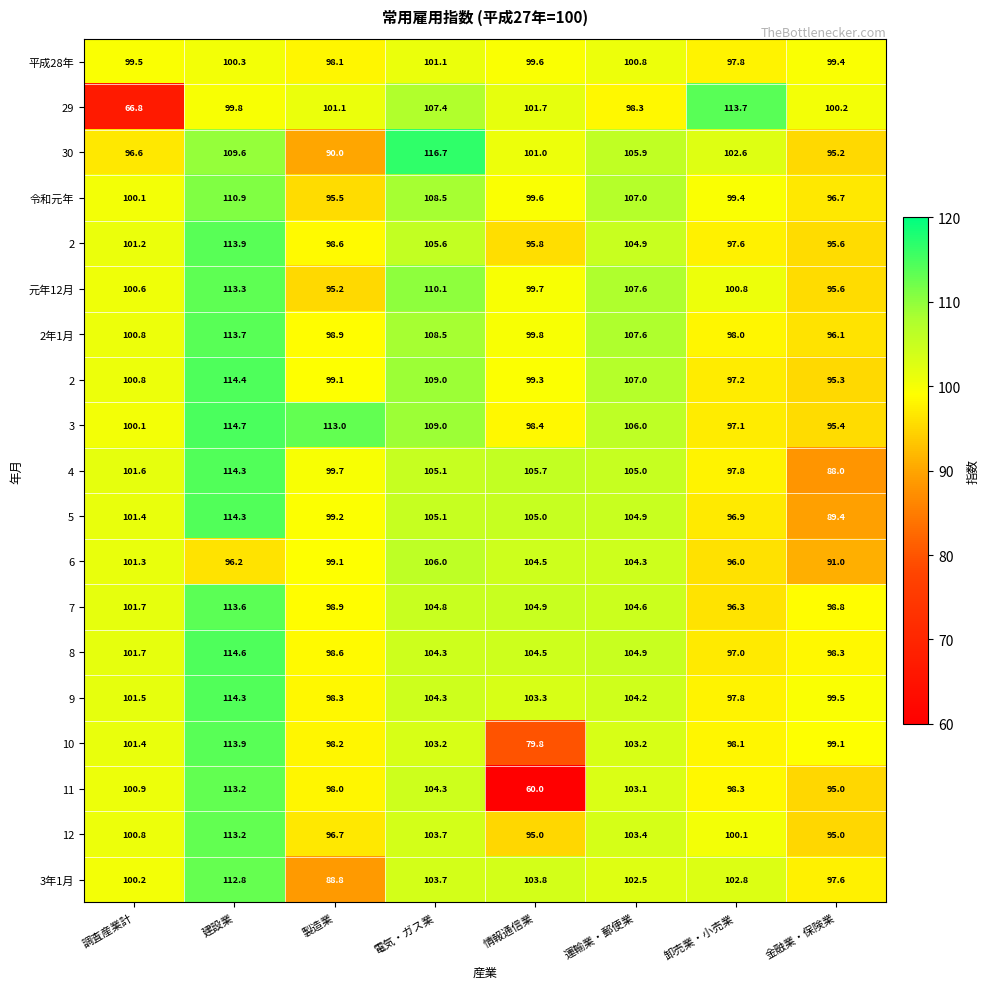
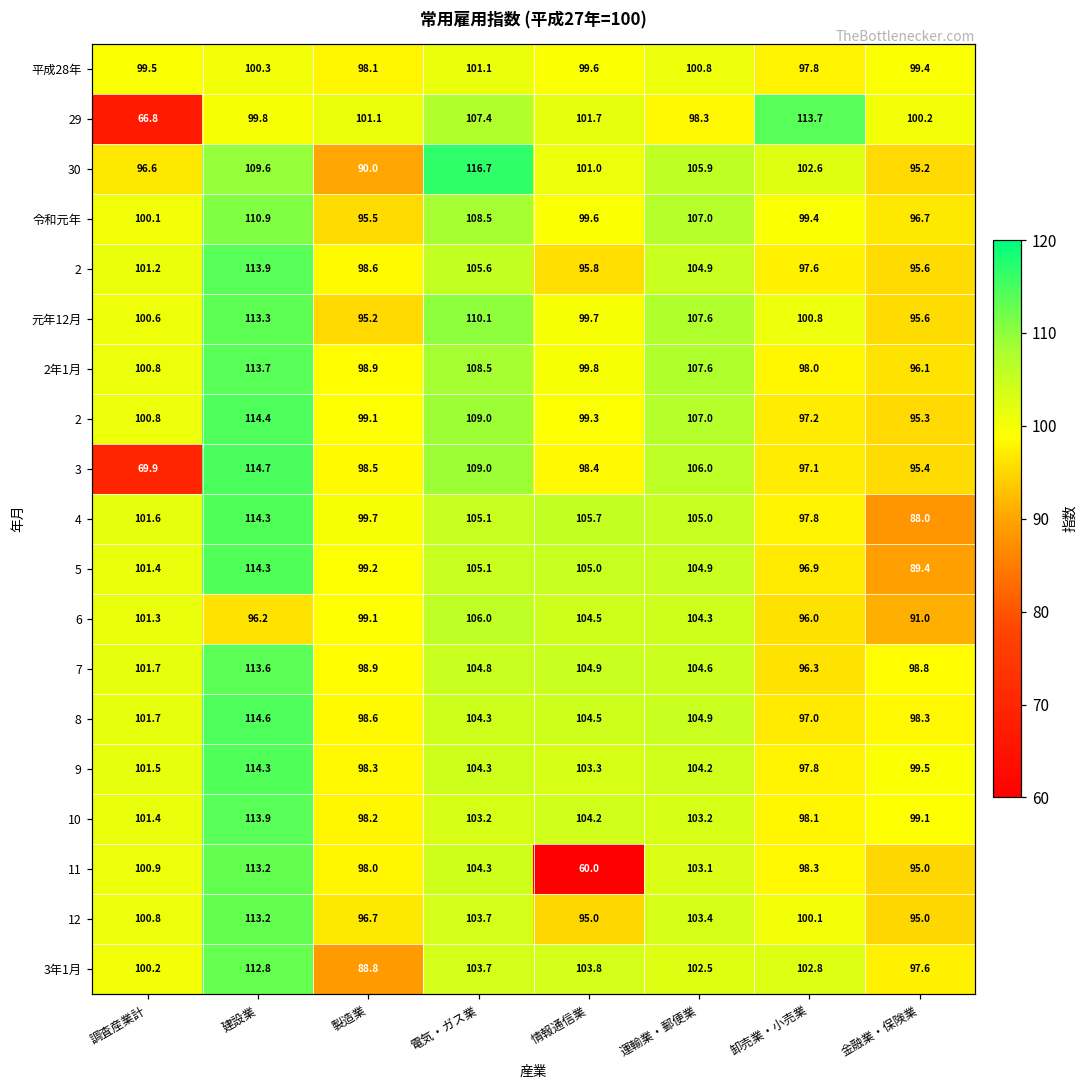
3, 調査産業計: 100.1 -> 69.9
3, 製造業: 113.0 -> 98.5
10, 情報通信業: 79.8 -> 104.2
